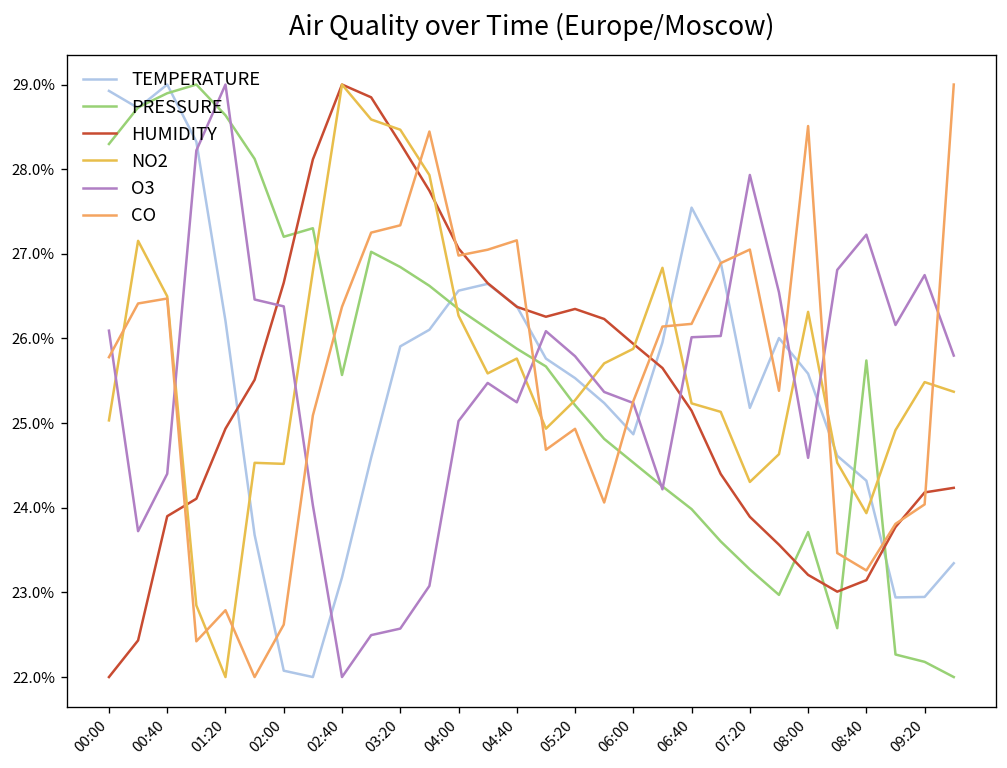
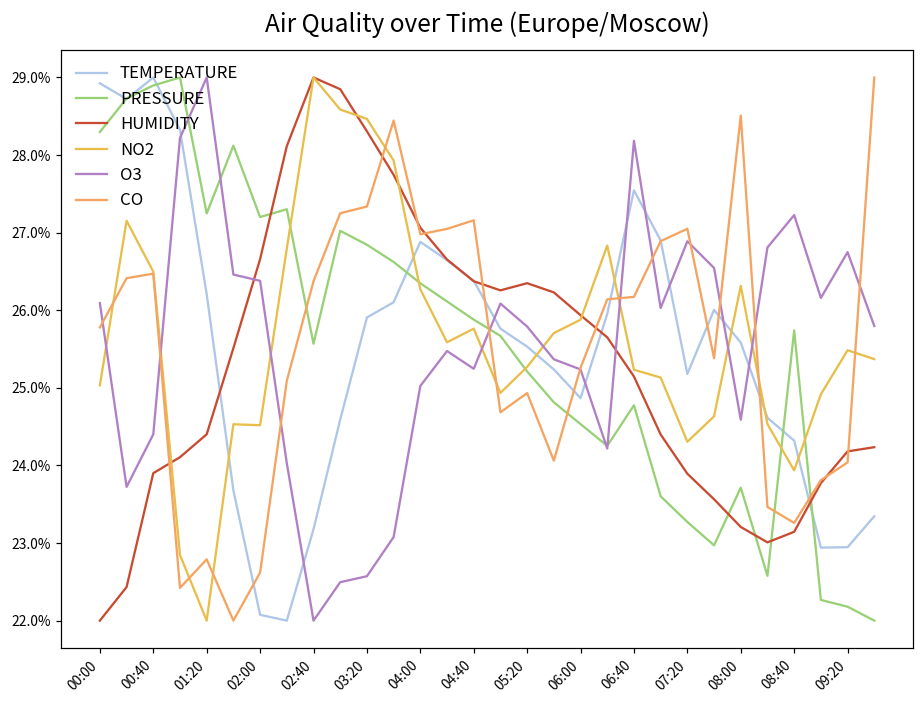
PRESSURE, 01:20: 28.6% -> 27.2%
HUMIDITY, 01:20: 24.9% -> 24.4%
TEMPERATURE, 04:00: 26.6% -> 26.9%
PRESSURE, 06:40: 24.0% -> 24.8%
O3, 06:40: 26.0% -> 28.2%
O3, 07:20: 27.9% -> 26.9%
